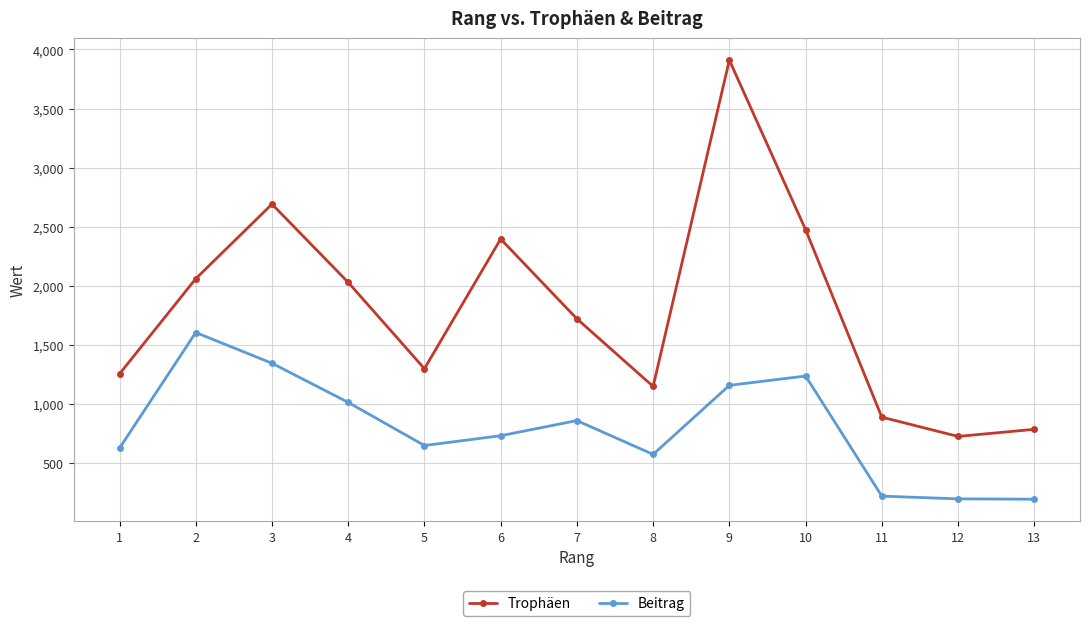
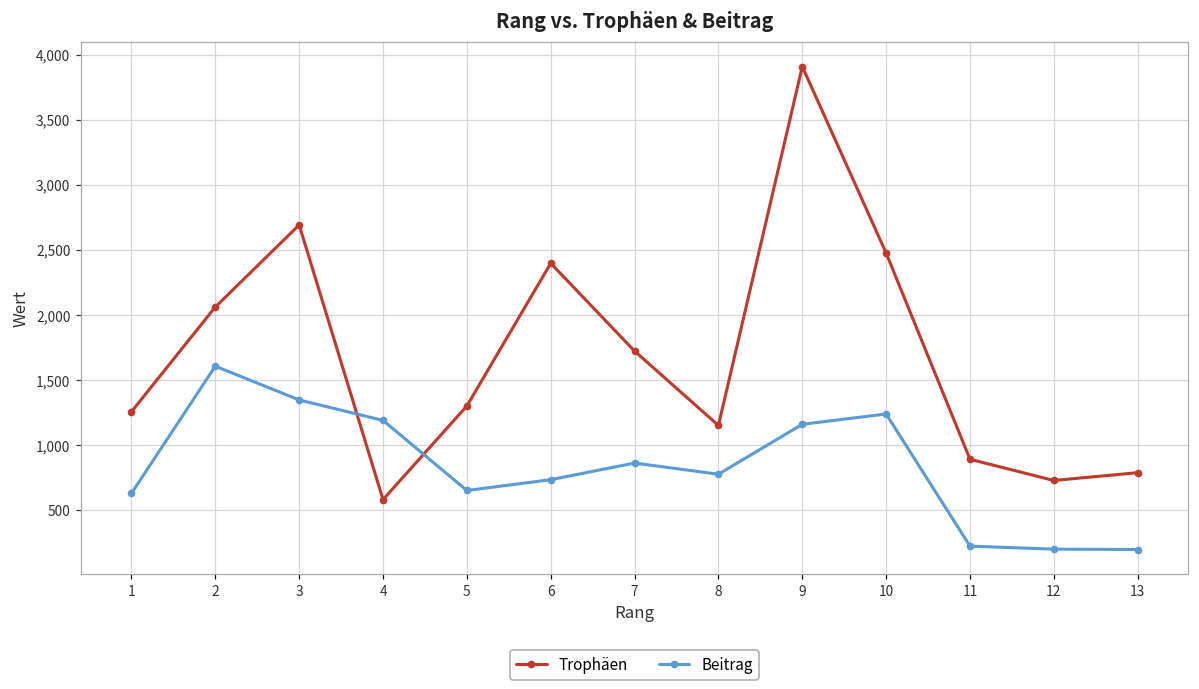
Trophäen, 4: 2,030 -> 580
Beitrag, 4: 1,020 -> 1,190
Beitrag, 8: 580 -> 780
